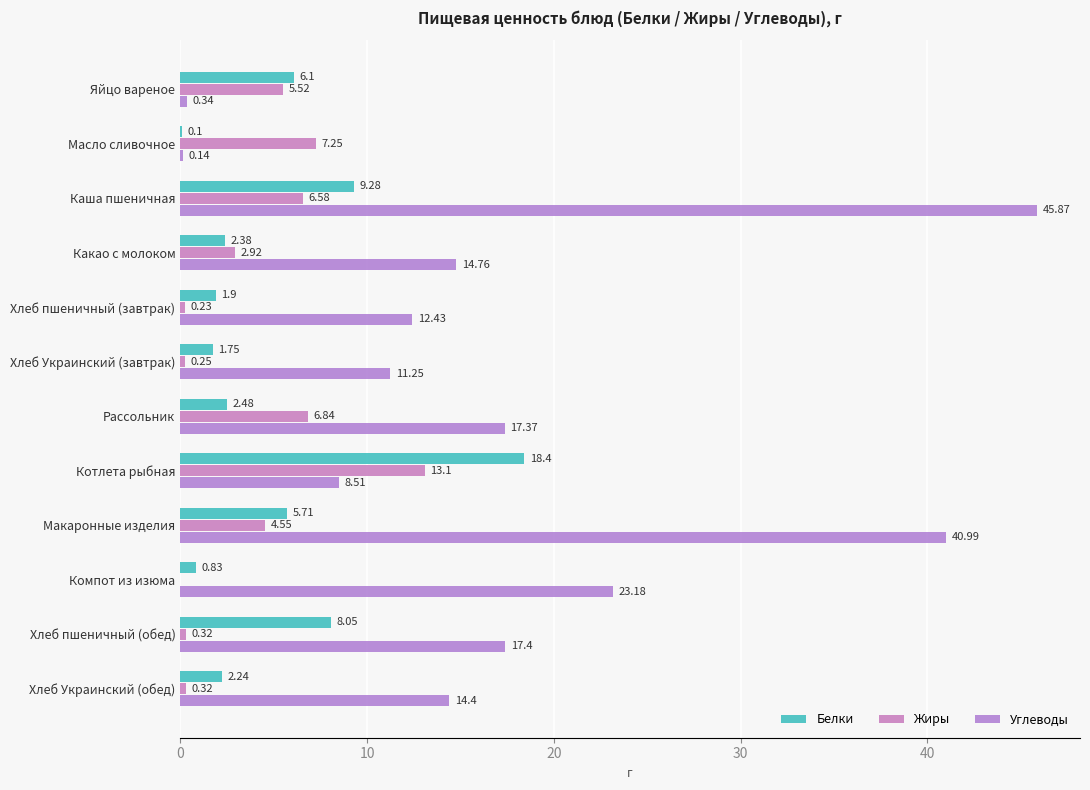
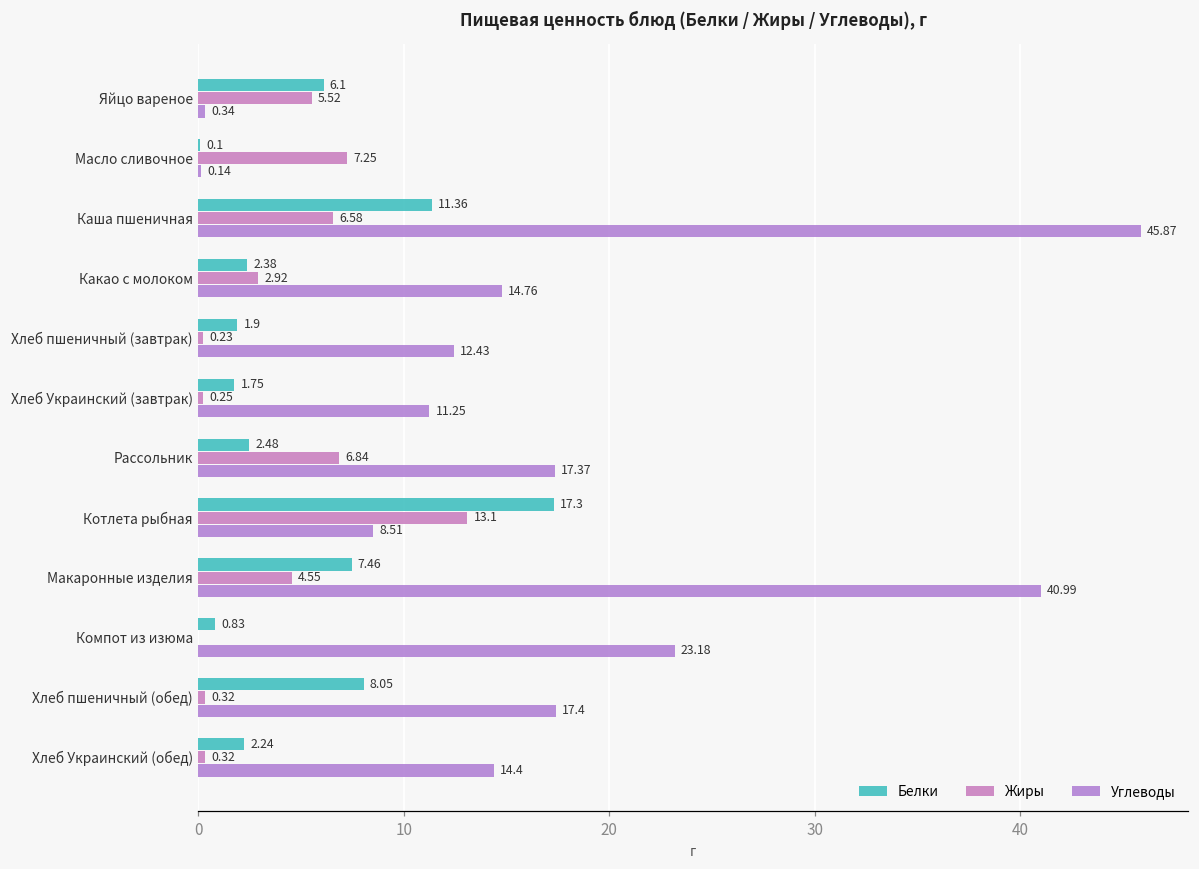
Белки, Каша пшеничная: 9.28 -> 11.36
Белки, Котлета рыбная: 18.4 -> 17.3
Белки, Макаронные изделия: 5.71 -> 7.46
